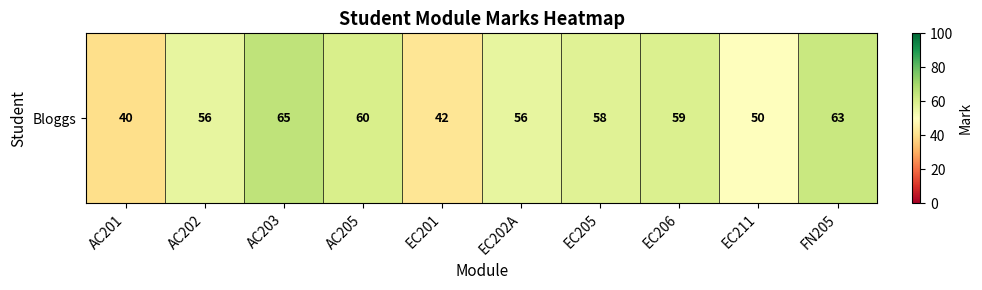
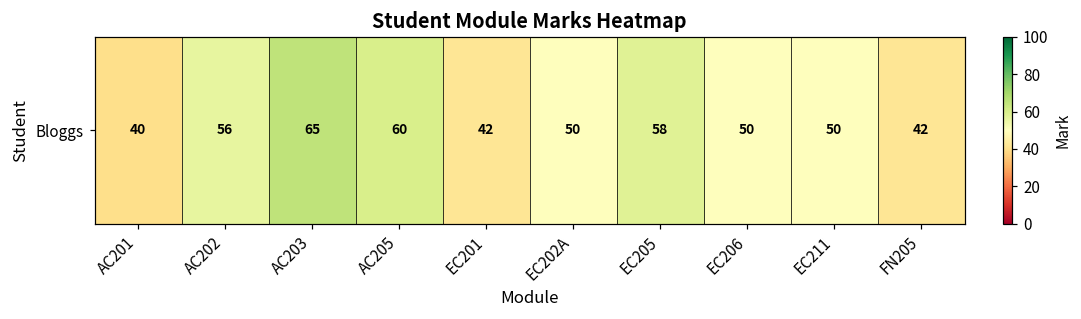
Bloggs, EC202A: 56 -> 50
Bloggs, EC206: 59 -> 50
Bloggs, FN205: 63 -> 42
